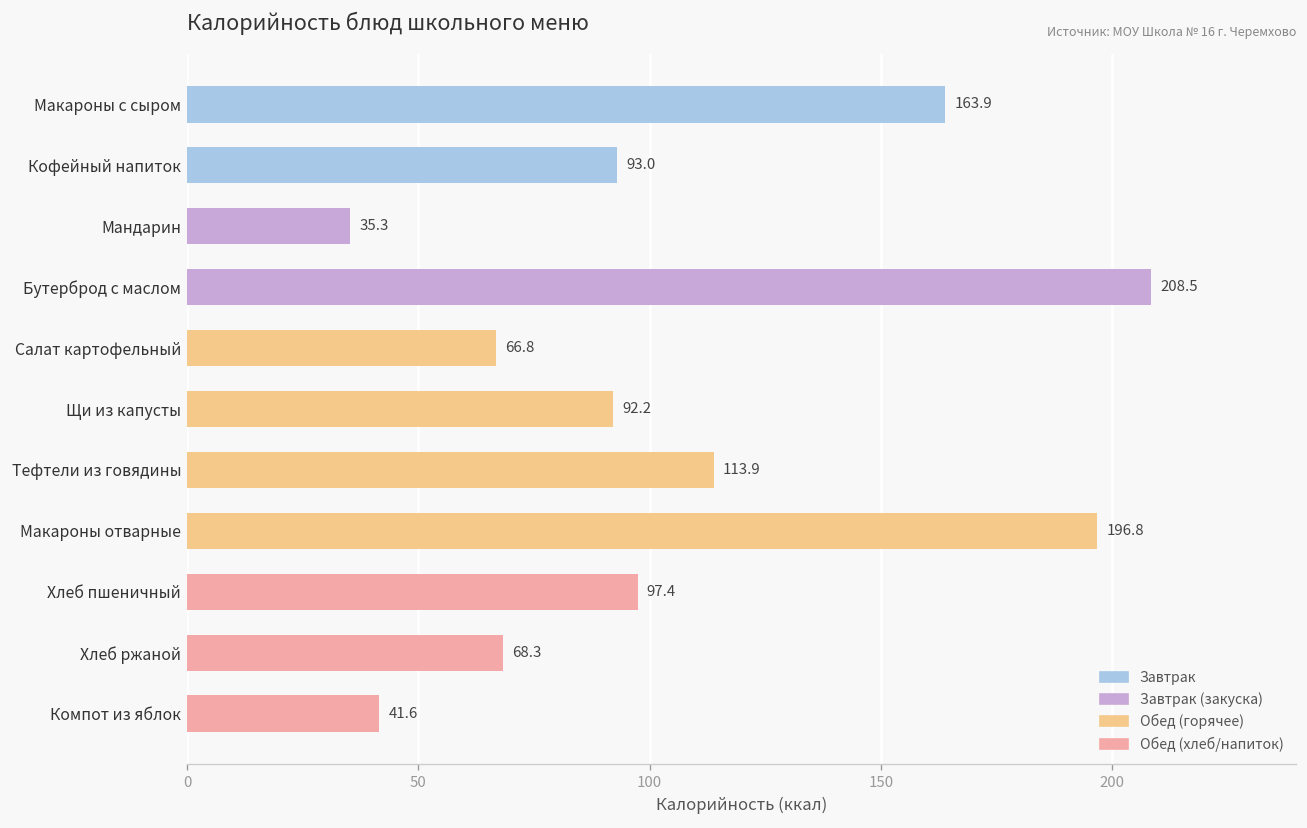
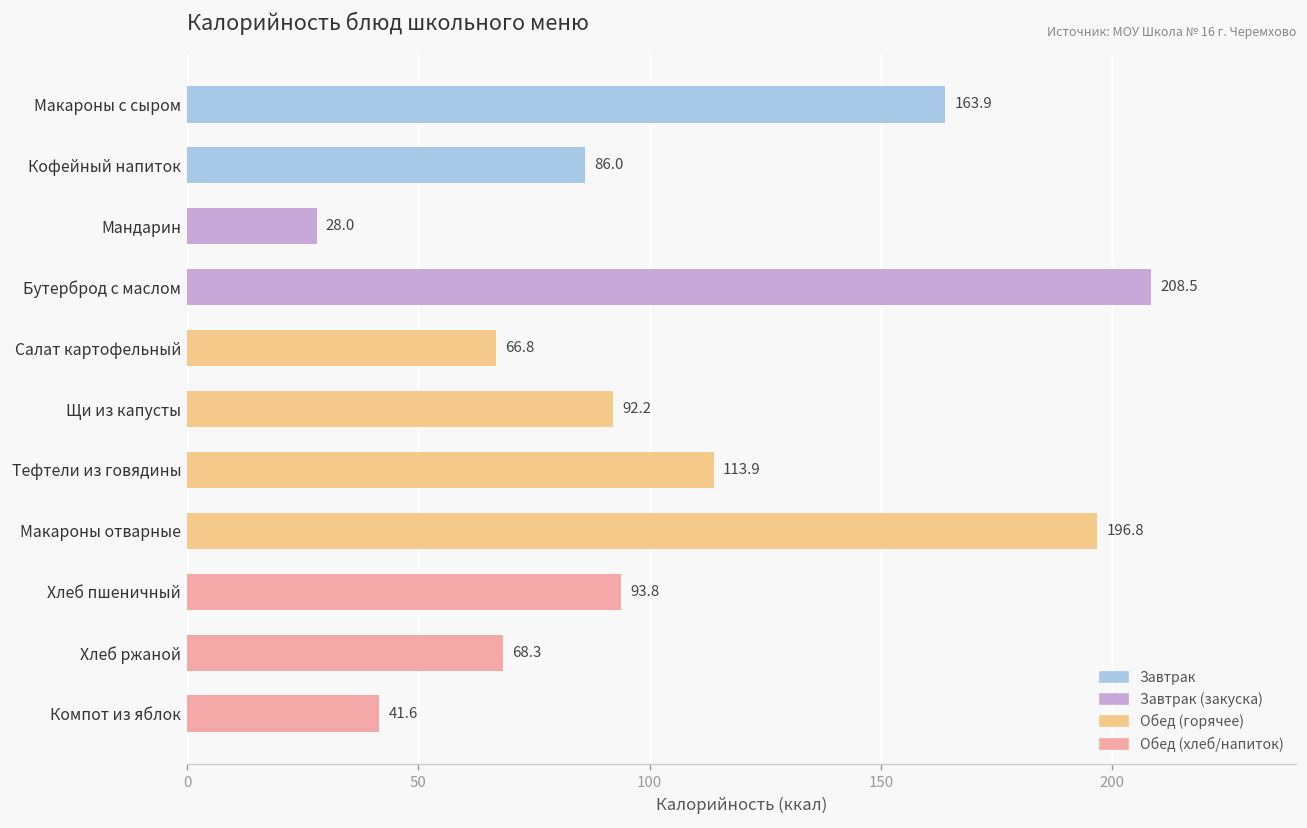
Кофейный напиток: 93.0 -> 86.0
Мандарин: 35.3 -> 28.0
Хлеб пшеничный: 97.4 -> 93.8
